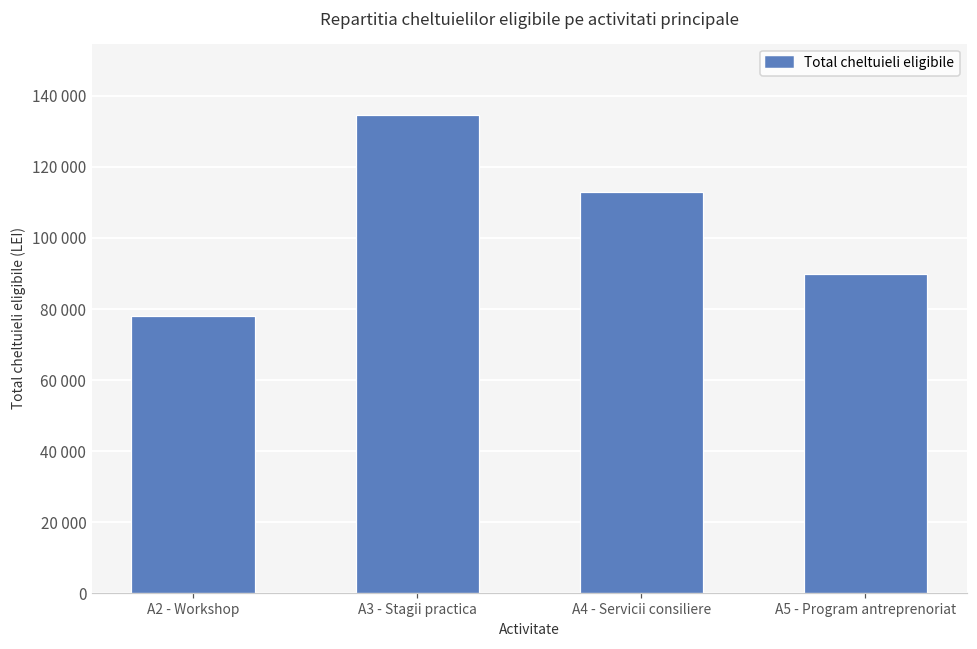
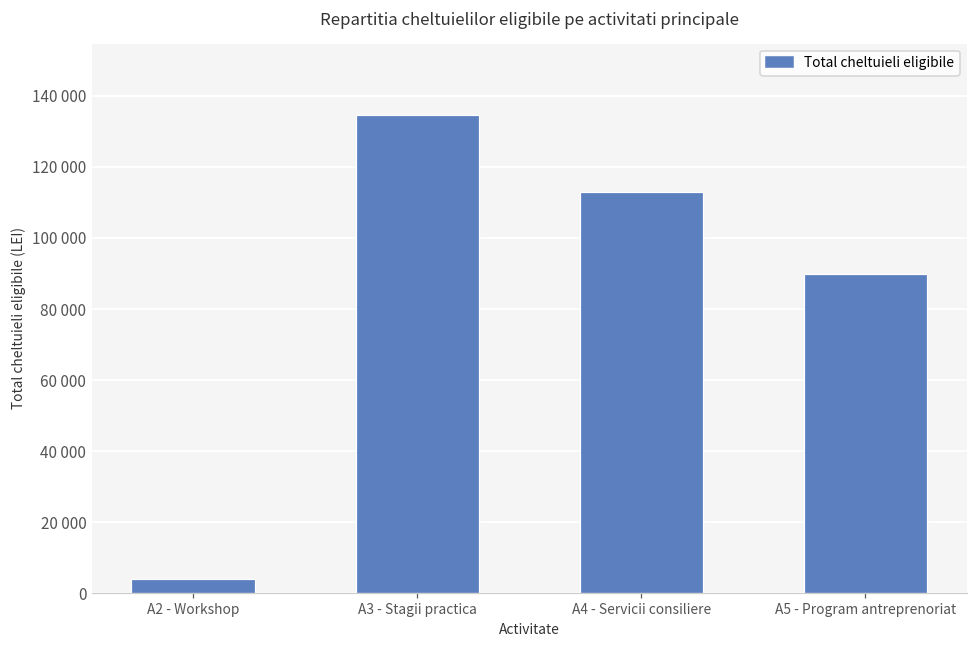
A2 - Workshop: 78000 -> 4000
